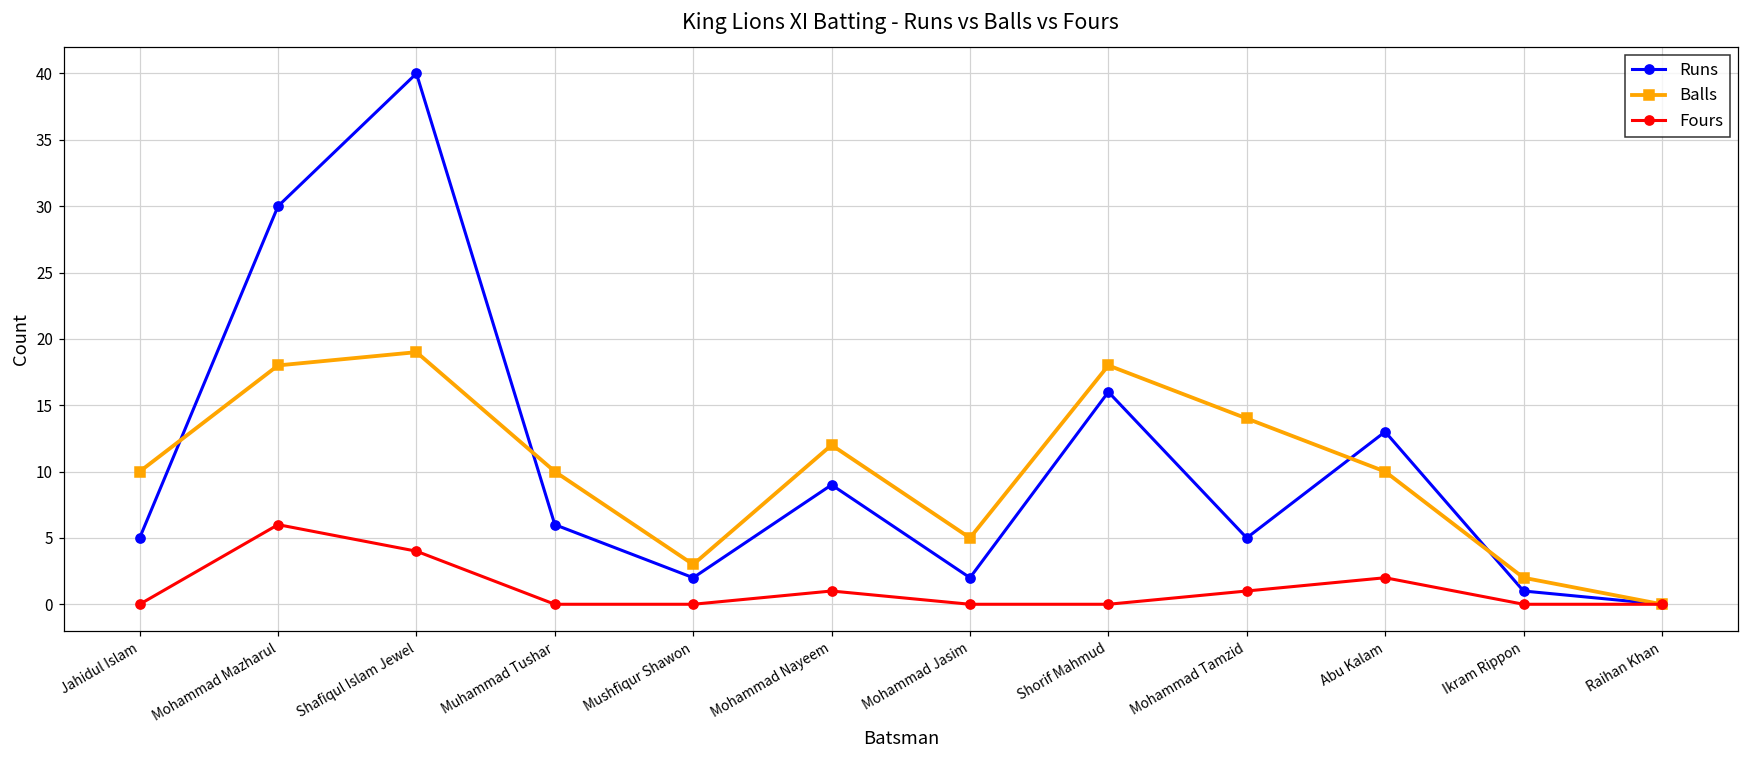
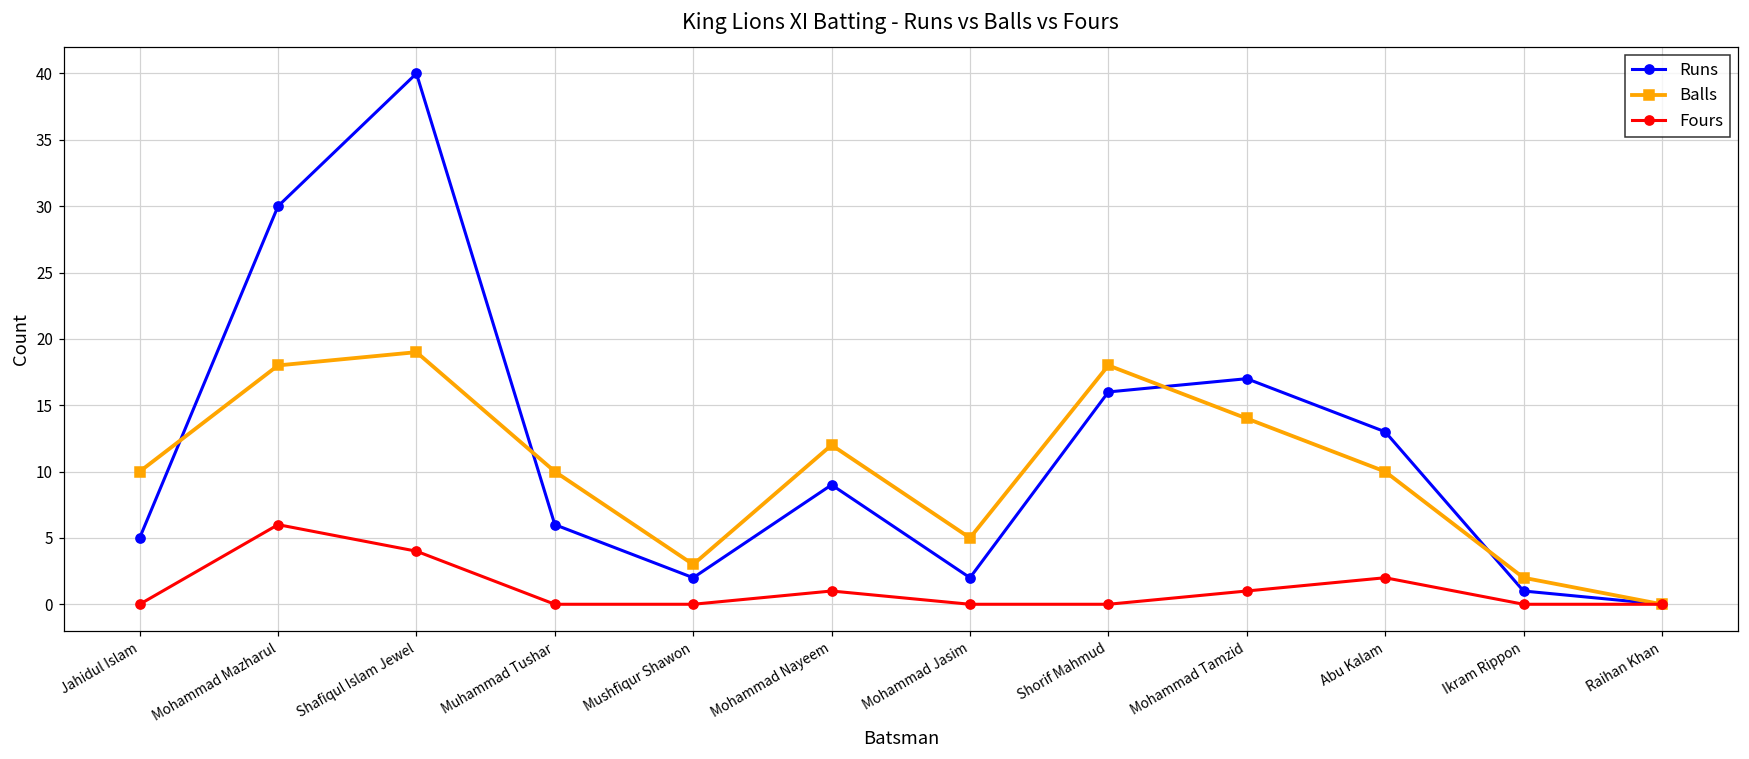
Runs, Mohammad Tamzid: 5 -> 17
